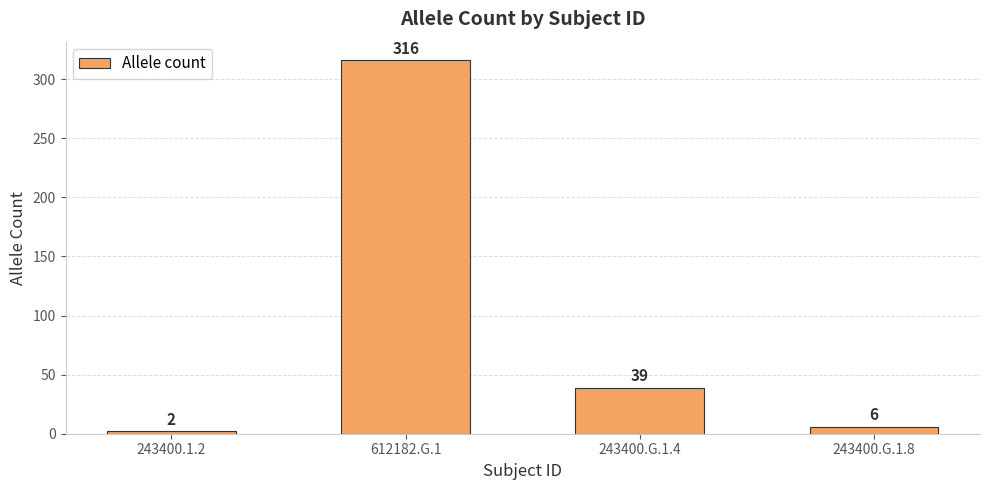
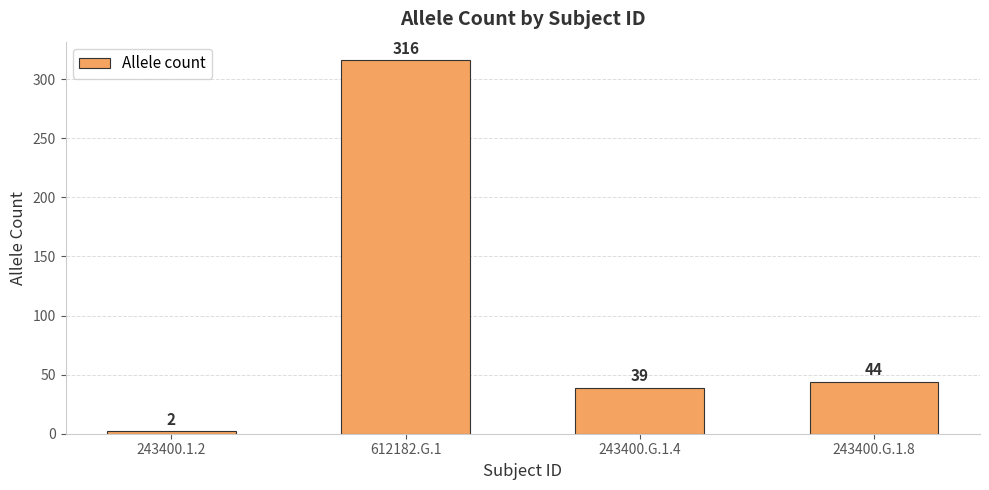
243400.G.1.8: 6 -> 44
